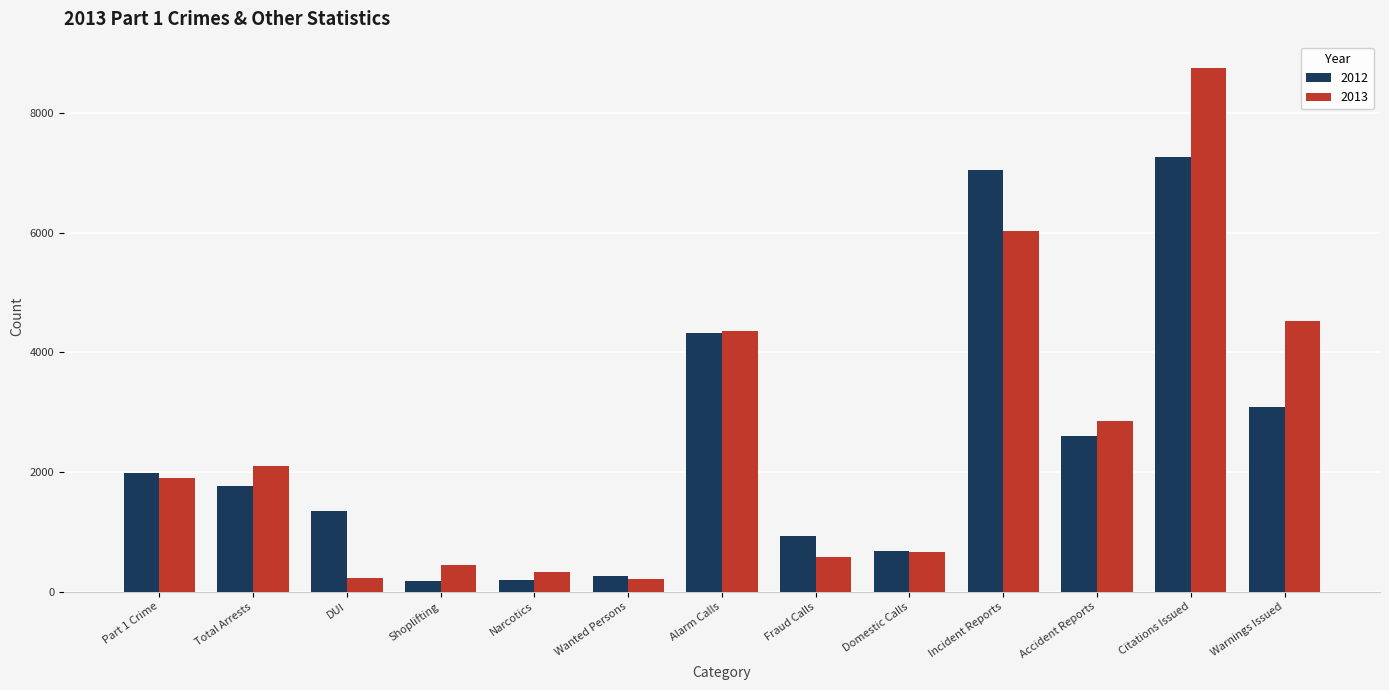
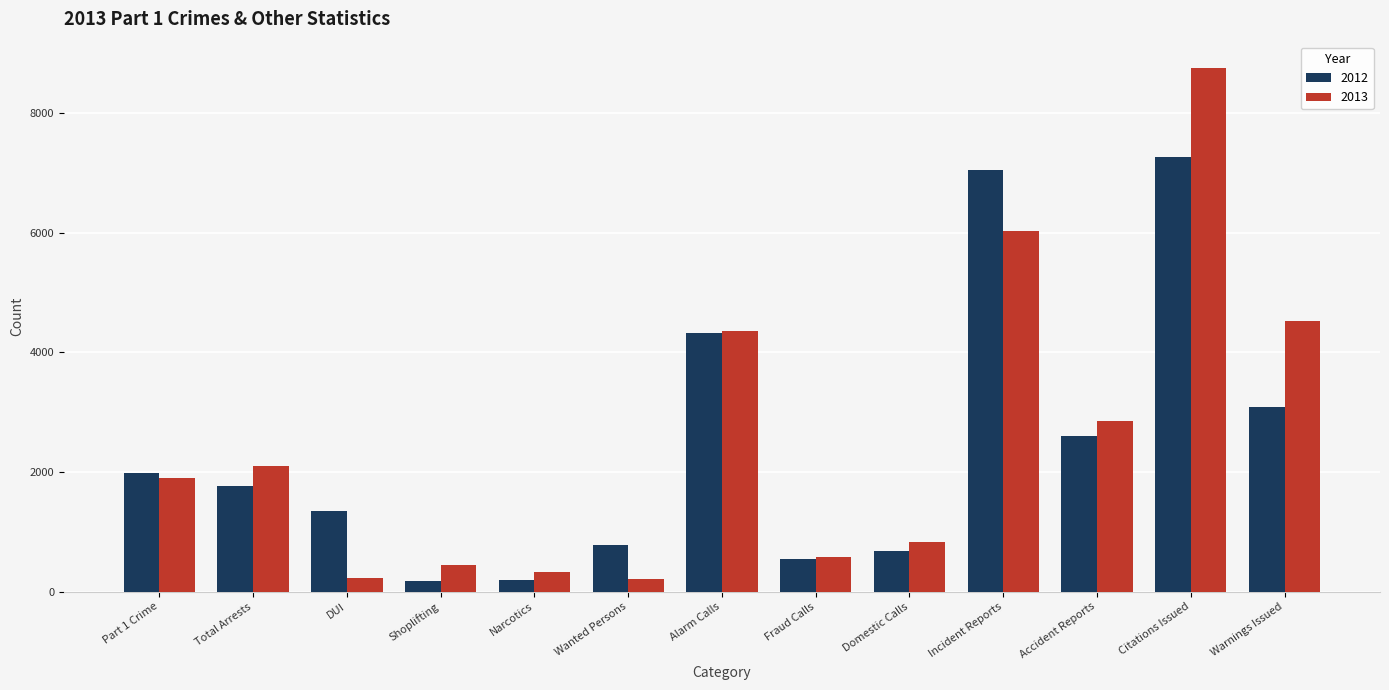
2012, Wanted Persons: 300 -> 800
2012, Fraud Calls: 900 -> 500
2013, Domestic Calls: 700 -> 800
